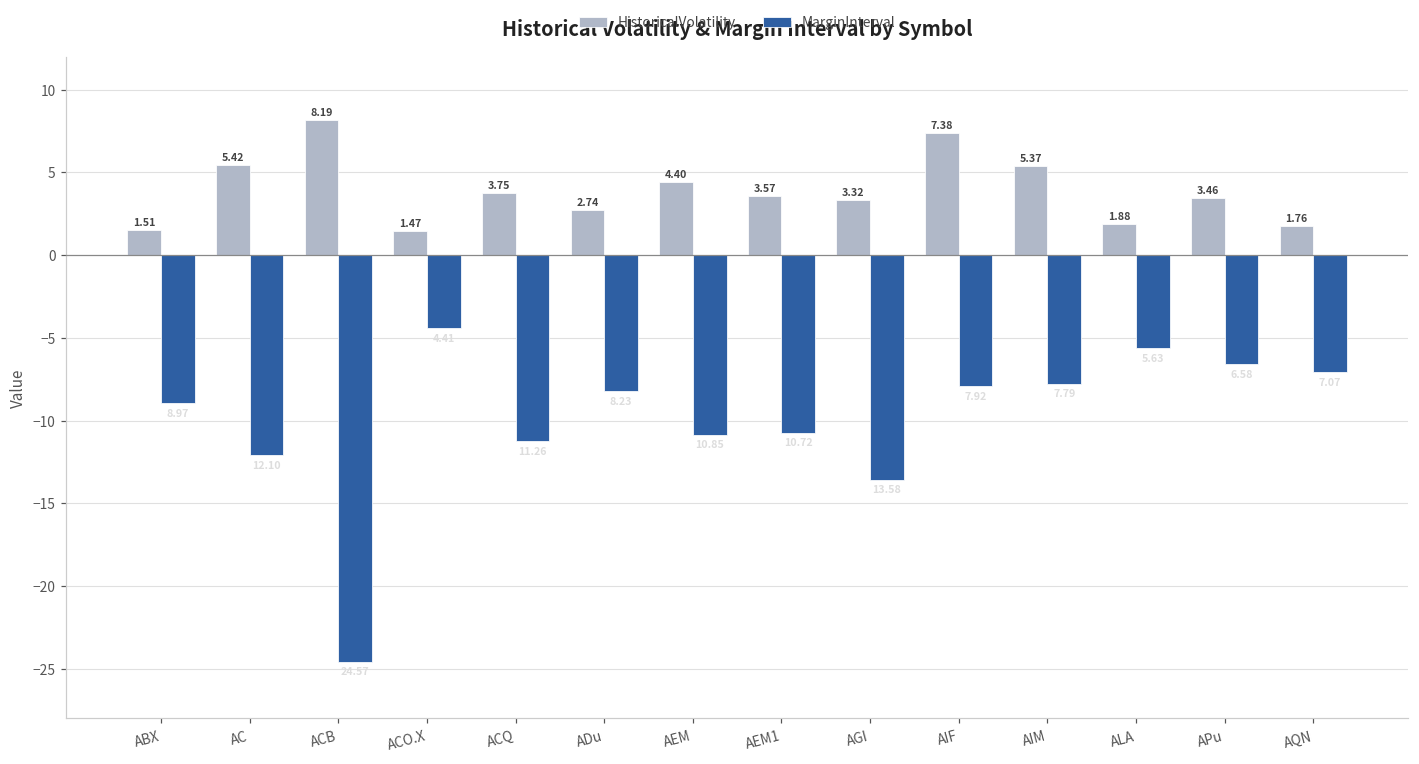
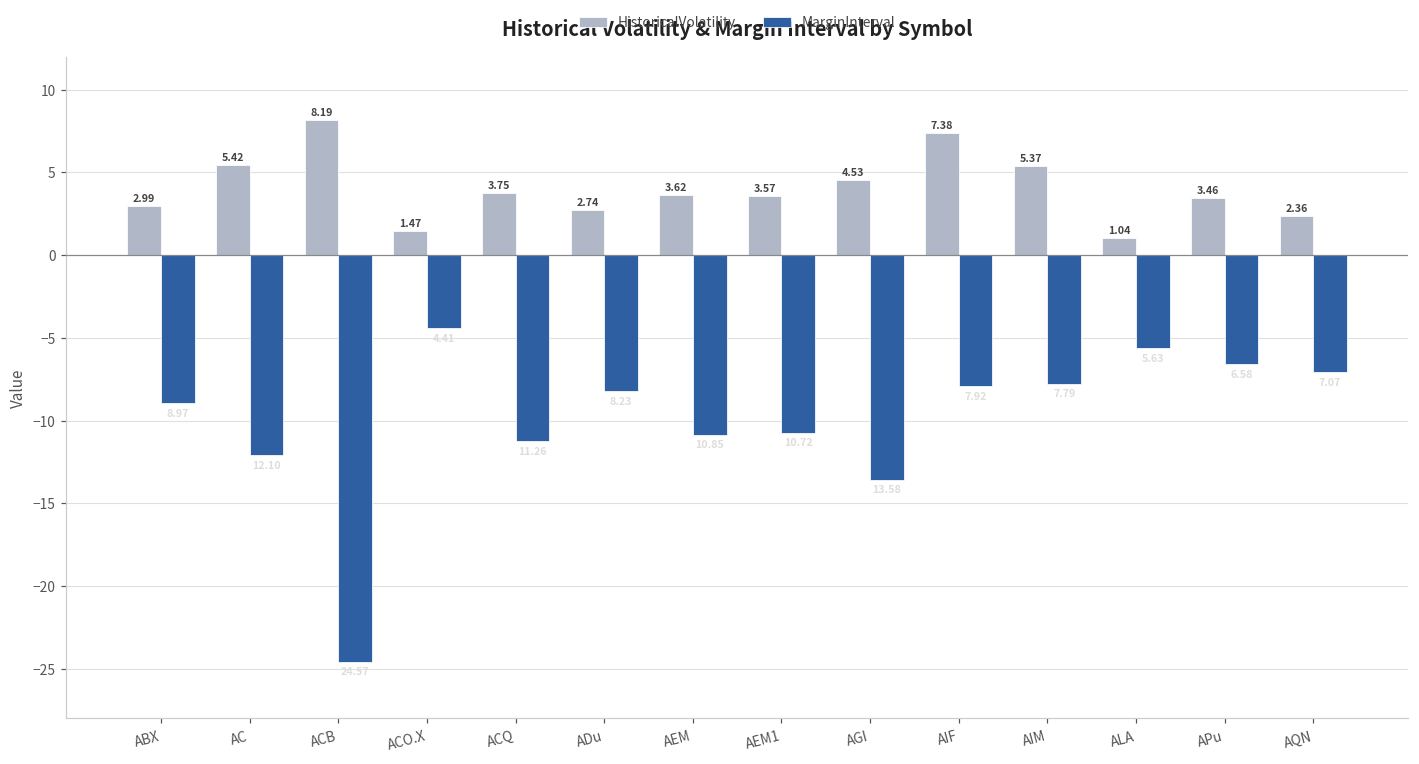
HistoricalVolatility, ABX: 1.51 -> 2.99
HistoricalVolatility, AEM: 4.40 -> 3.62
HistoricalVolatility, AGI: 3.32 -> 4.53
HistoricalVolatility, ALA: 1.88 -> 1.04
HistoricalVolatility, AQN: 1.76 -> 2.36
